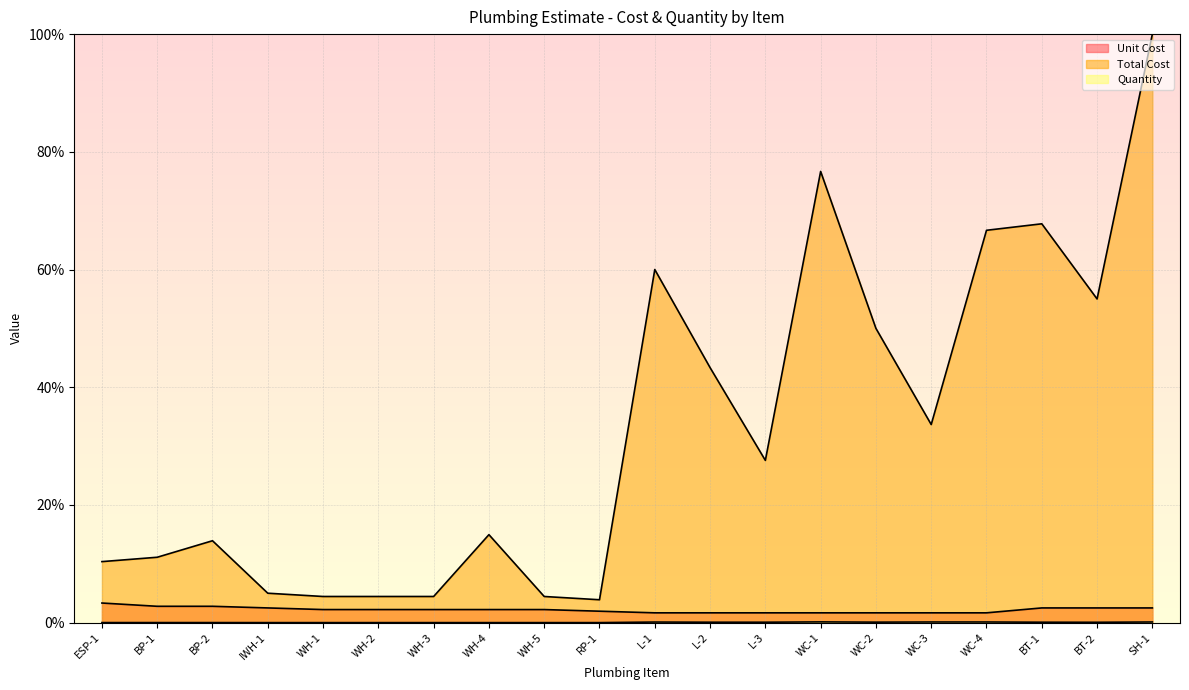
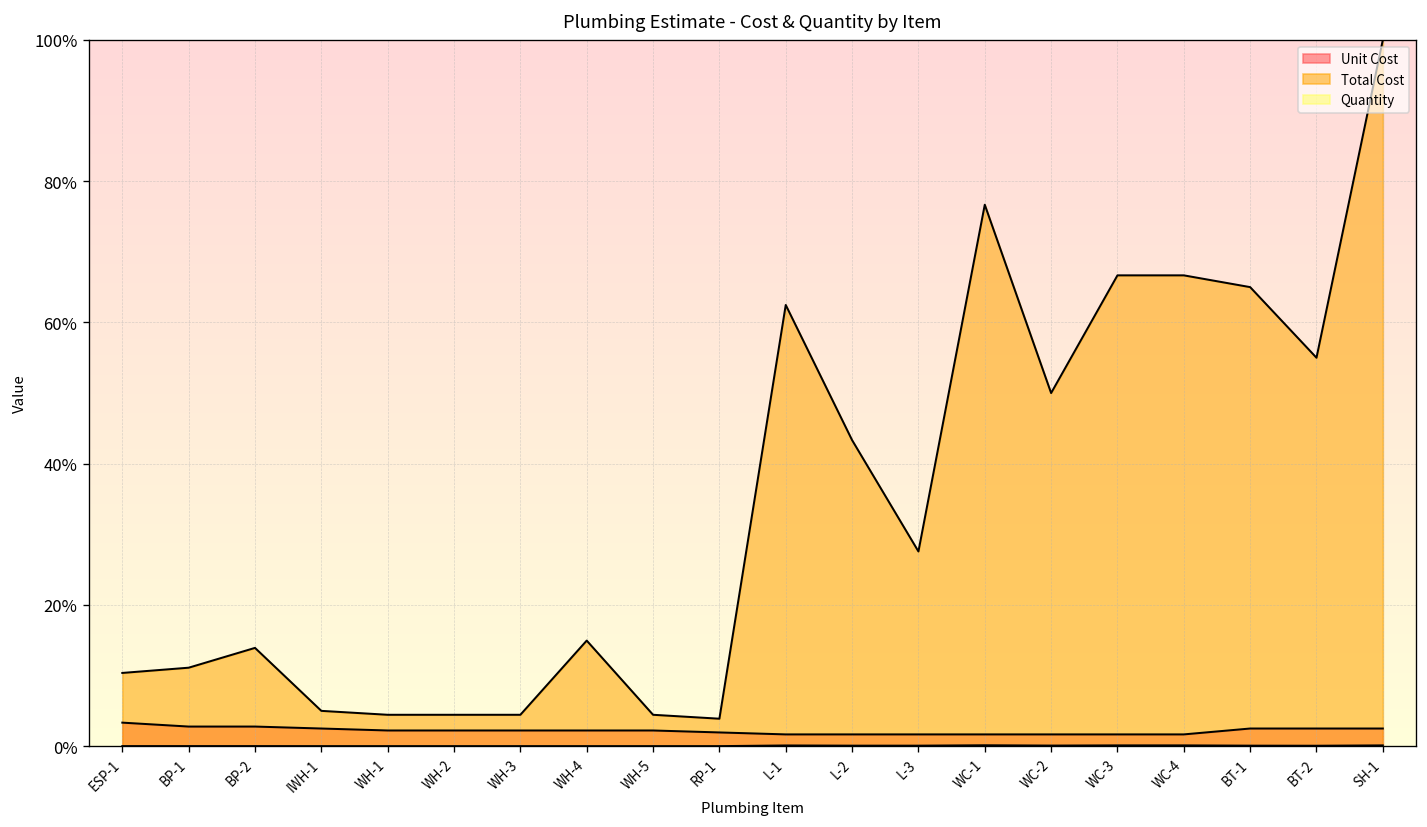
Total Cost, L-1: 60% -> 62%
Total Cost, WC-3: 34% -> 67%
Total Cost, BT-1: 68% -> 65%
